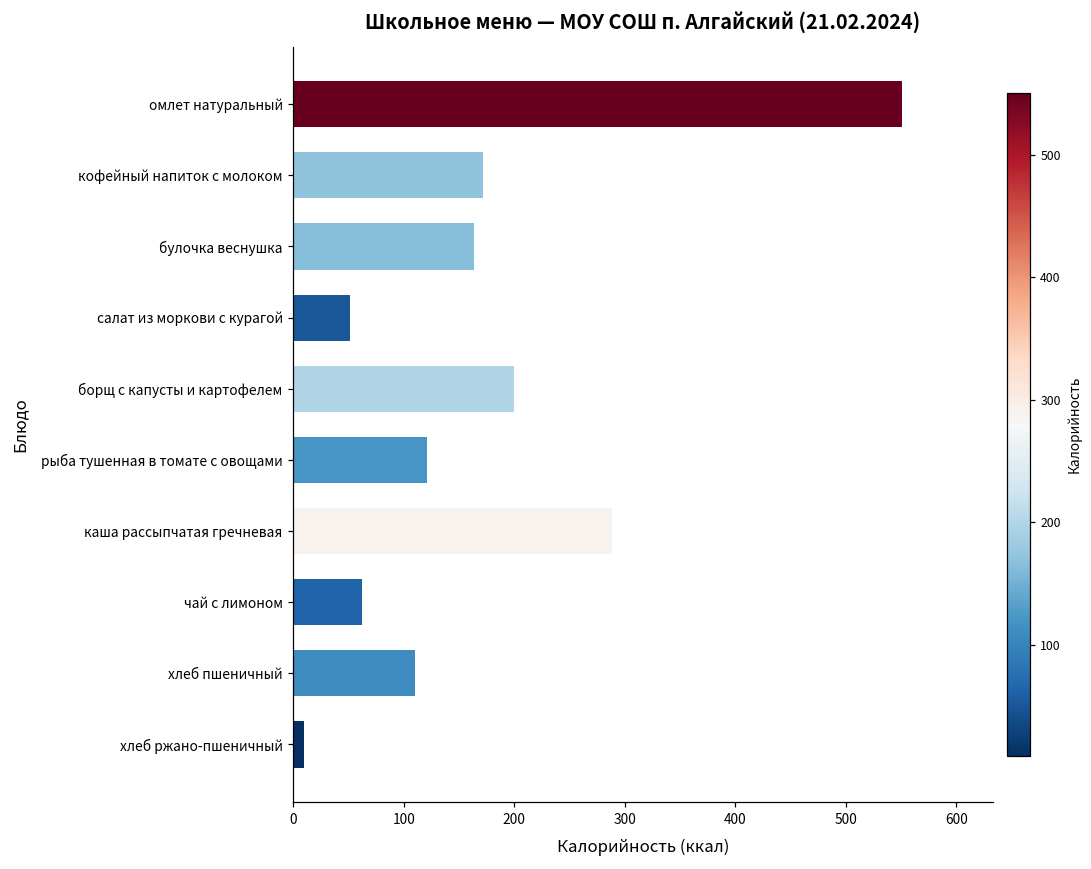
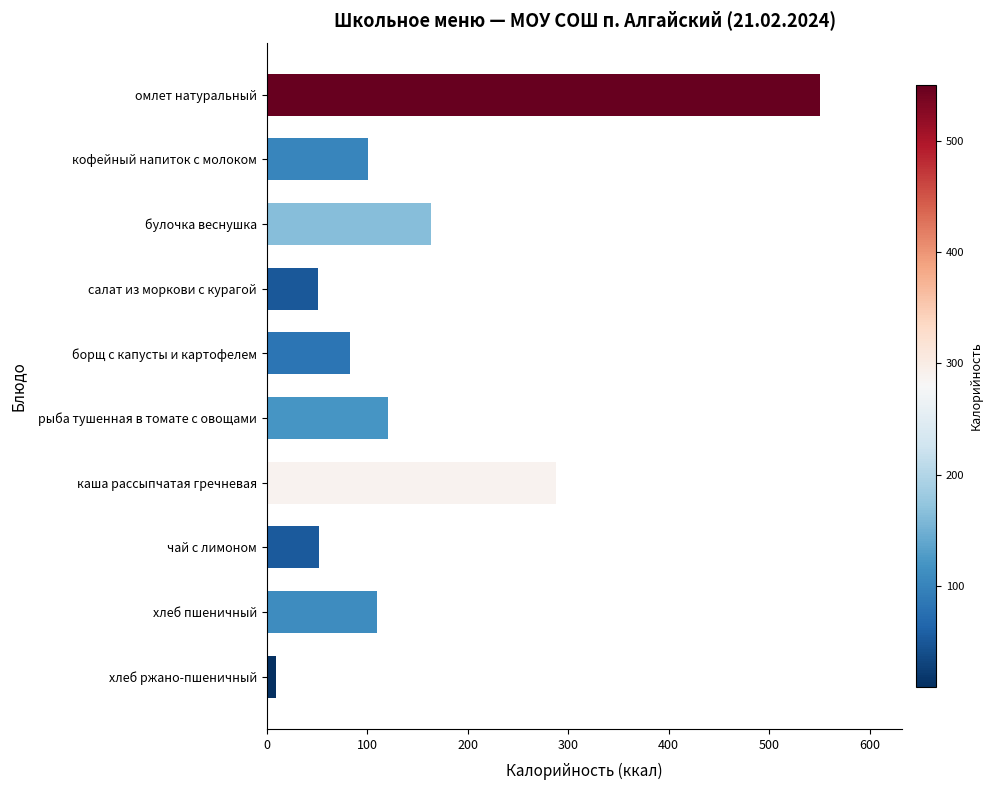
кофейный напиток с молоком: 172 -> 101
борщ с капусты и картофелем: 199 -> 83
чай с лимоном: 62 -> 52
